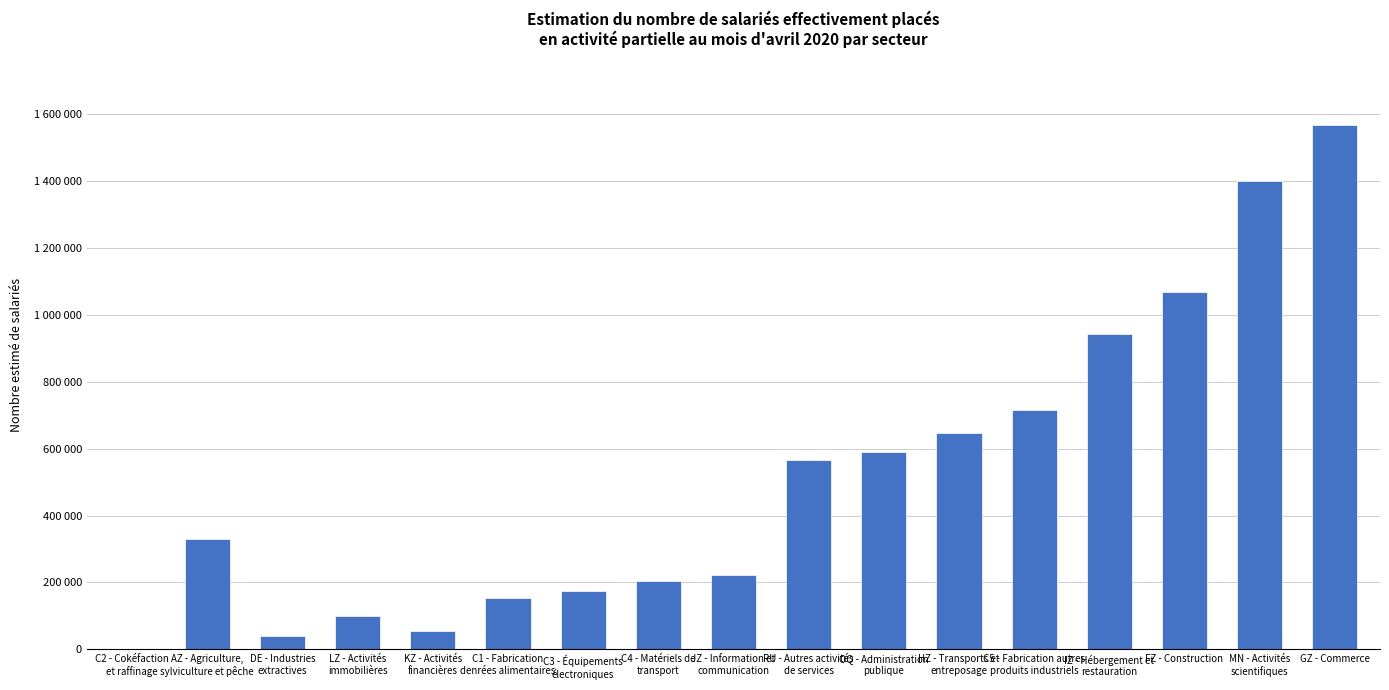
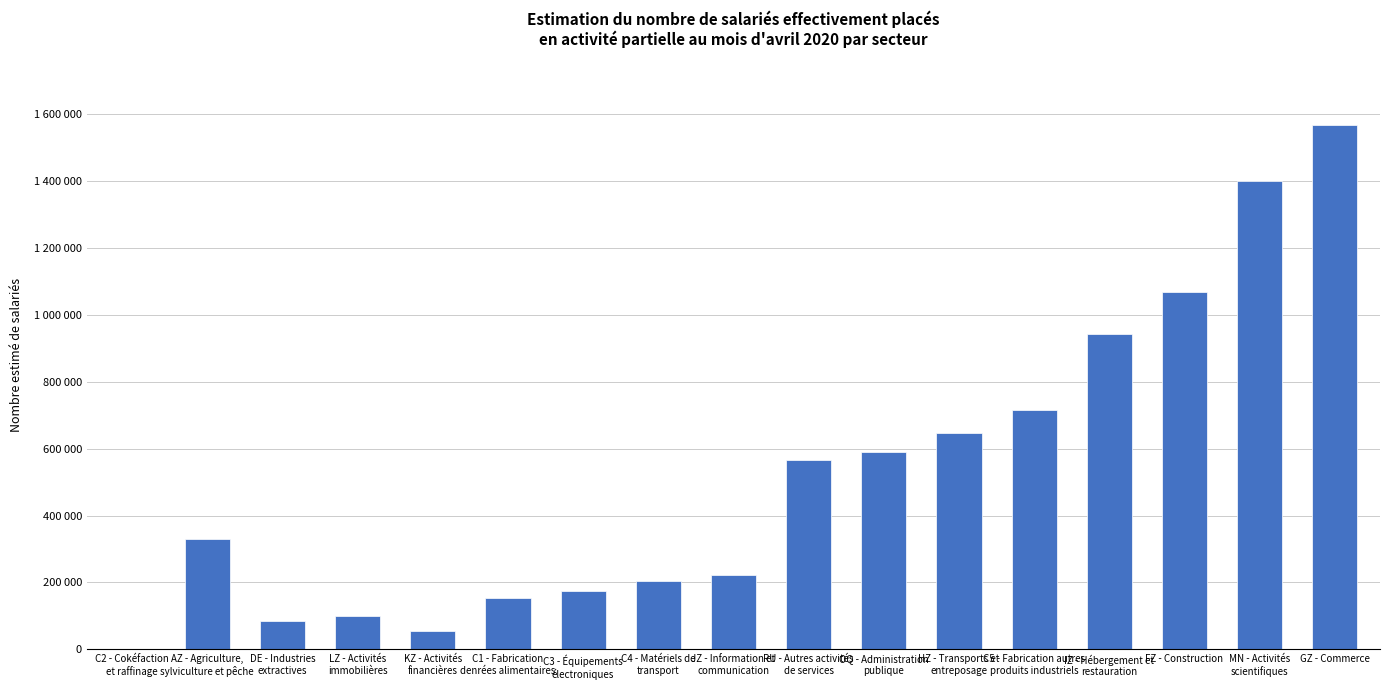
DE - Industries extractives: 40000 -> 80000
